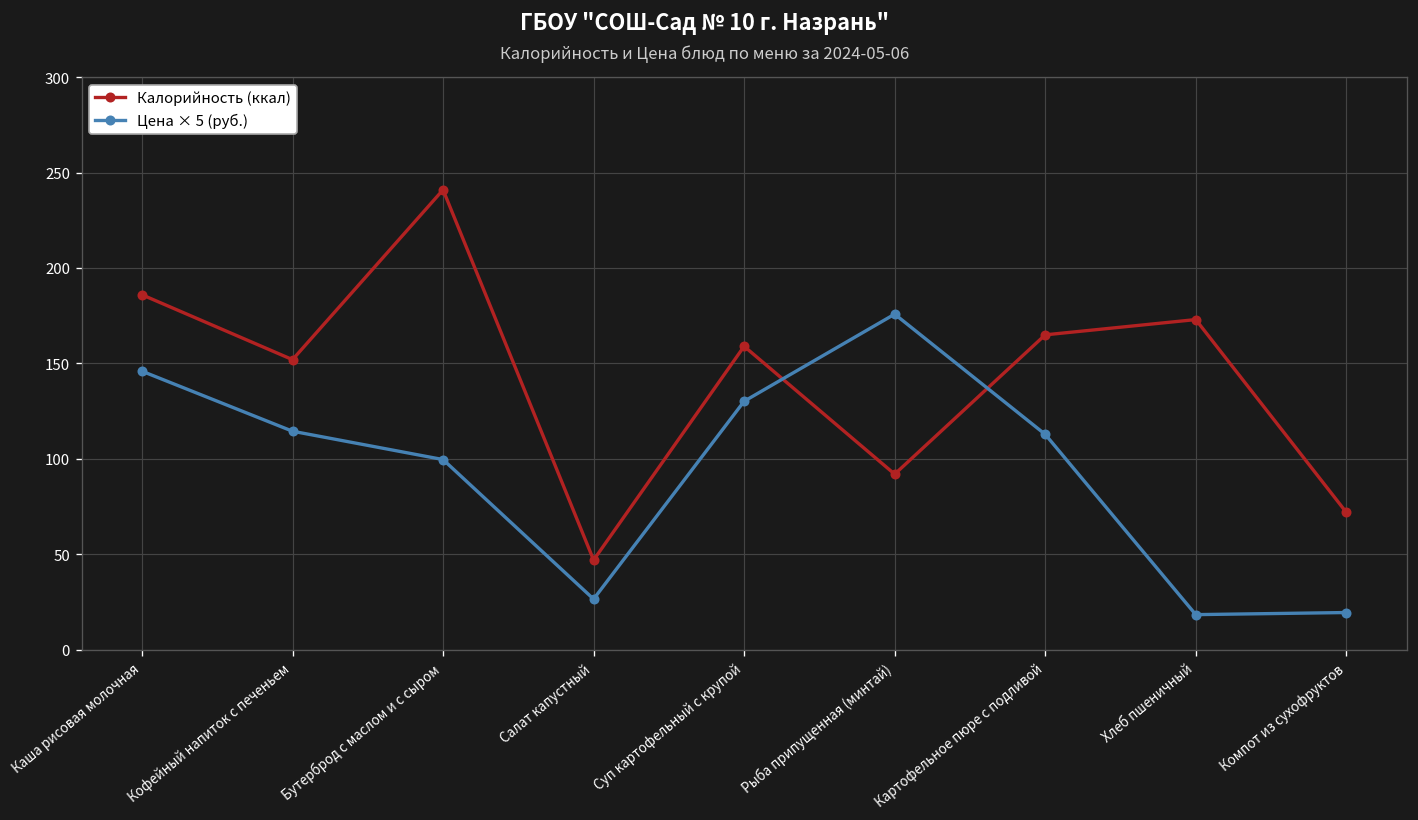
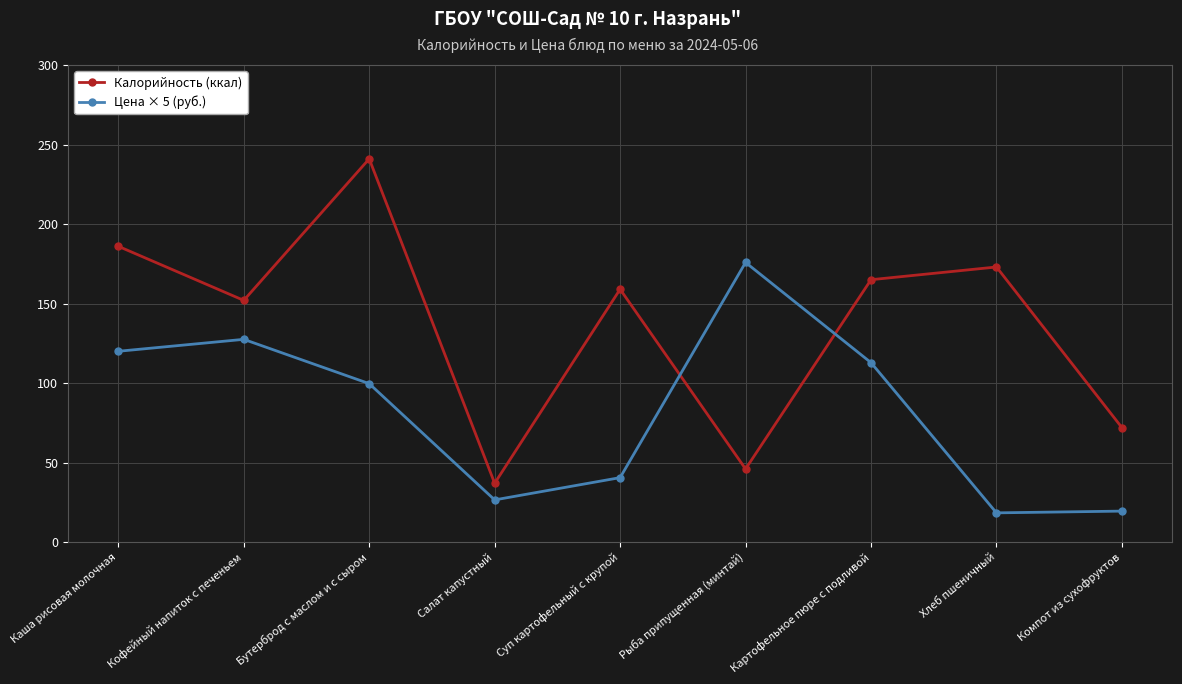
Цена × 5 (руб.), Каша рисовая молочная: 146 -> 120
Цена × 5 (руб.), Кофейный напиток с печеньем: 115 -> 128
Калорийность (ккал), Салат капустный: 47 -> 37
Цена × 5 (руб.), Суп картофельный с крупой: 130 -> 41
Калорийность (ккал), Рыба припущенная (минтай): 92 -> 46
